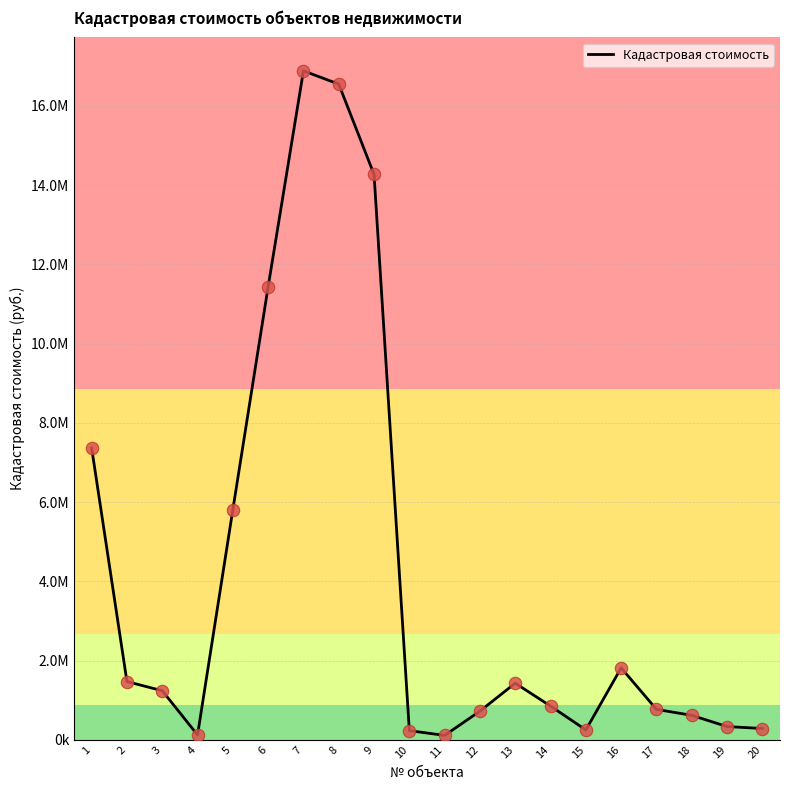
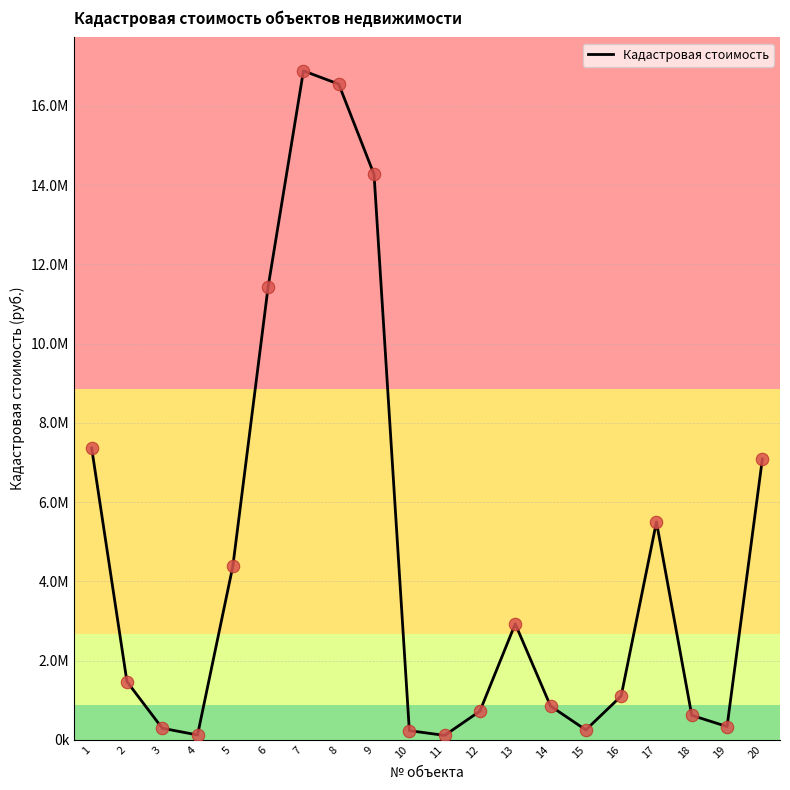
3: 1200000 -> 300000
5: 5800000 -> 4400000
13: 1400000 -> 2900000
16: 1800000 -> 1100000
17: 800000 -> 5500000
20: 300000 -> 7100000
